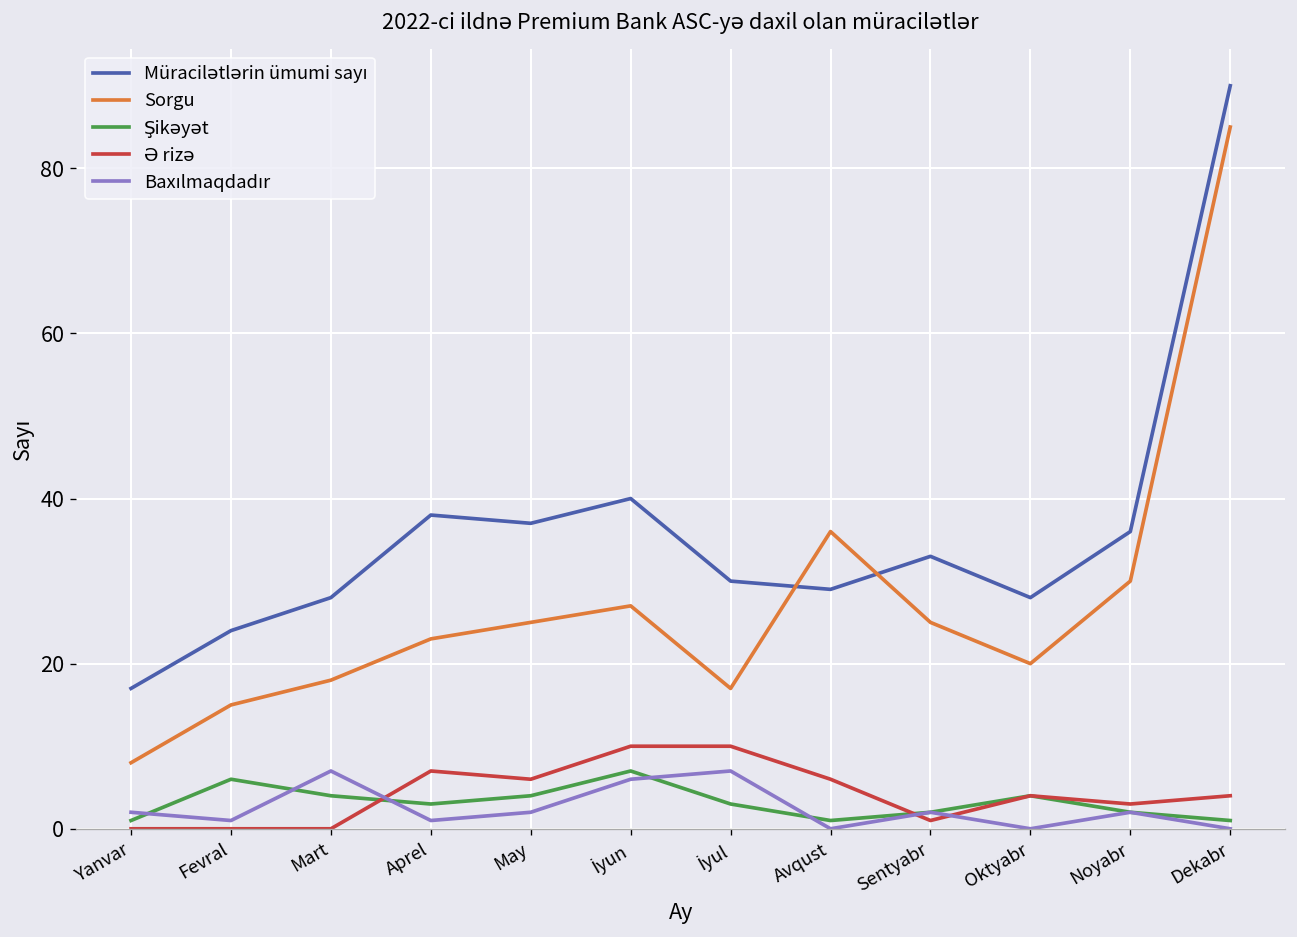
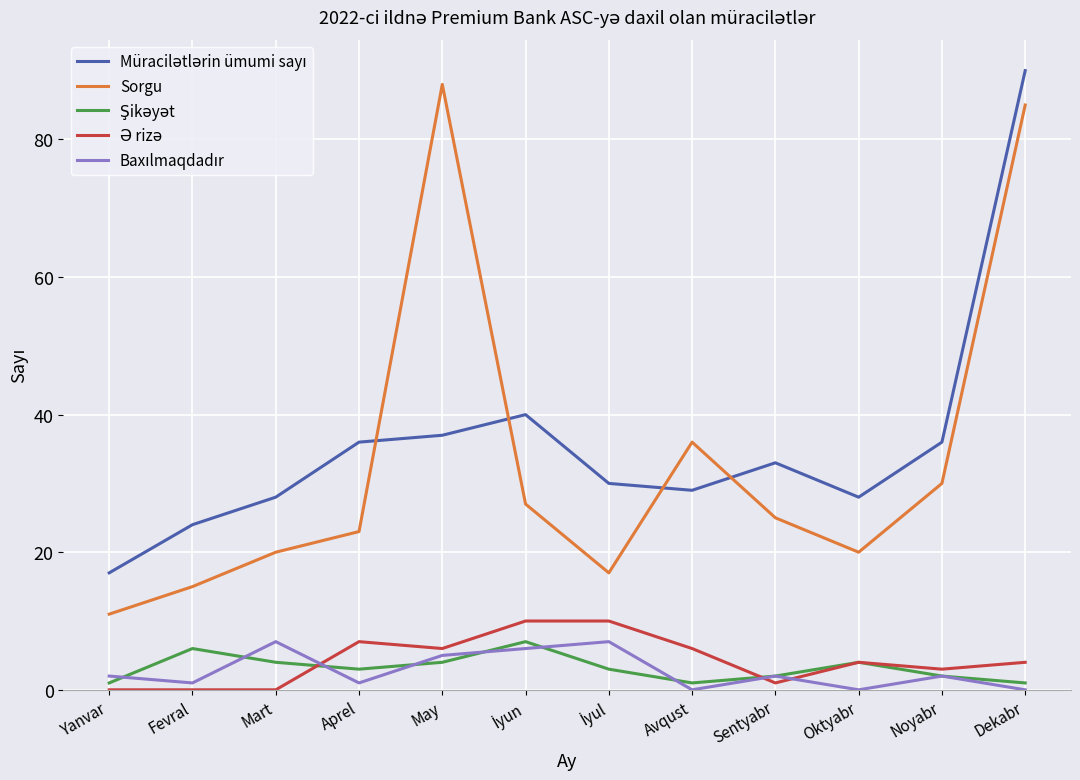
Sorgu, Yanvar: 8 -> 11
Sorgu, Mart: 18 -> 20
Müracilətlərin ümumi sayı, Aprel: 38 -> 36
Sorgu, May: 25 -> 88
Baxılmaqdadır, May: 2 -> 5
